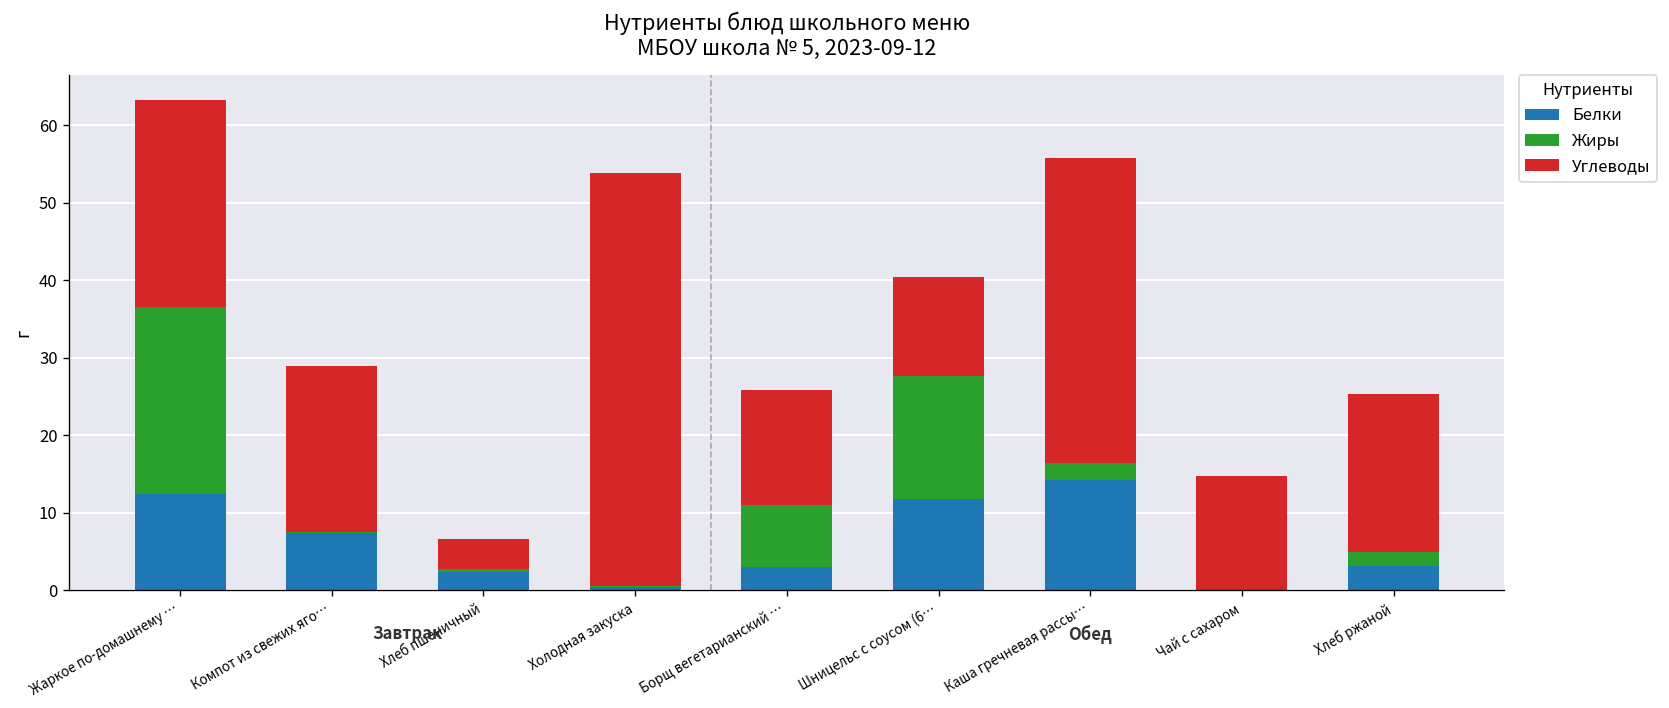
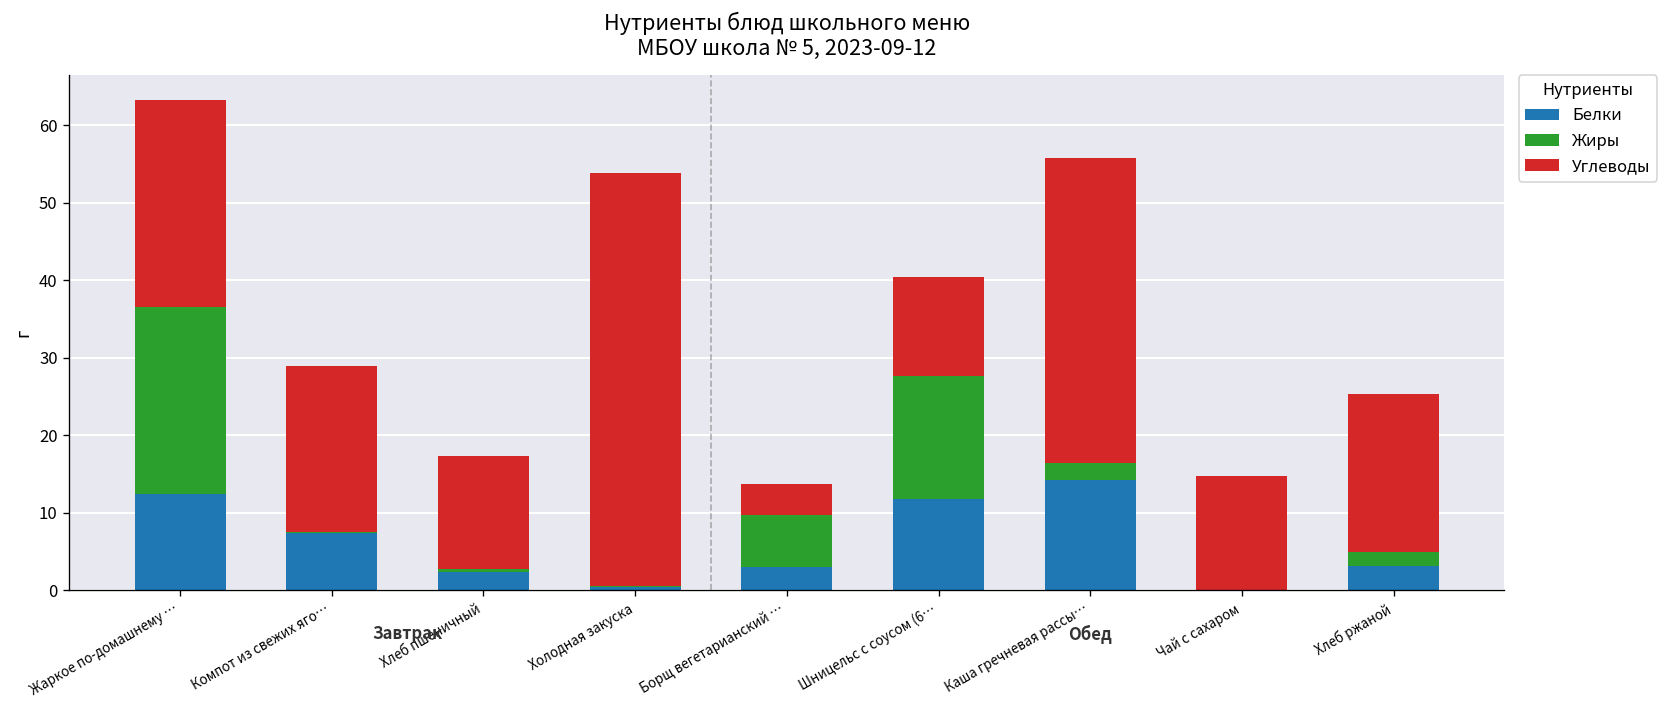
Углеводы, Хлеб пшеничный: 4 -> 15
Жиры, Борщ вегетарианский …: 8 -> 7
Углеводы, Борщ вегетарианский …: 15 -> 4
